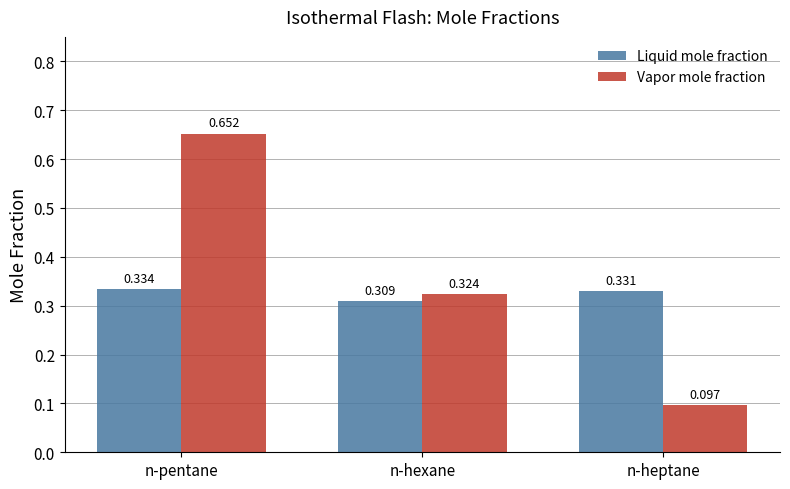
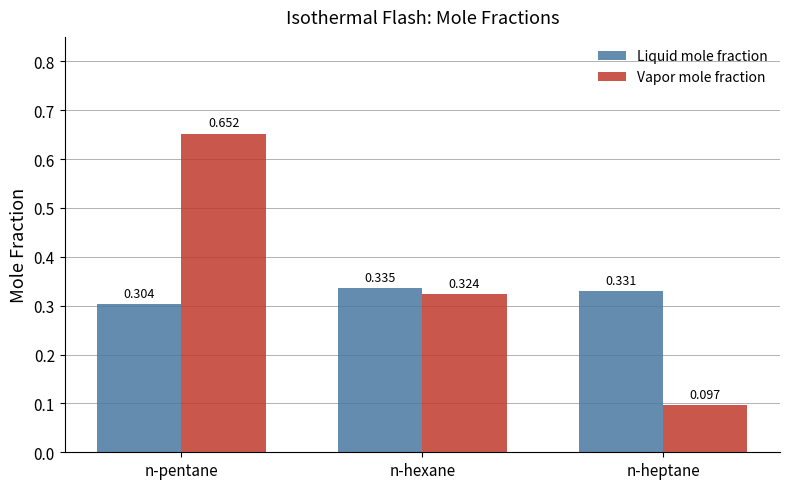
Liquid mole fraction, n-pentane: 0.334 -> 0.304
Liquid mole fraction, n-hexane: 0.309 -> 0.335
